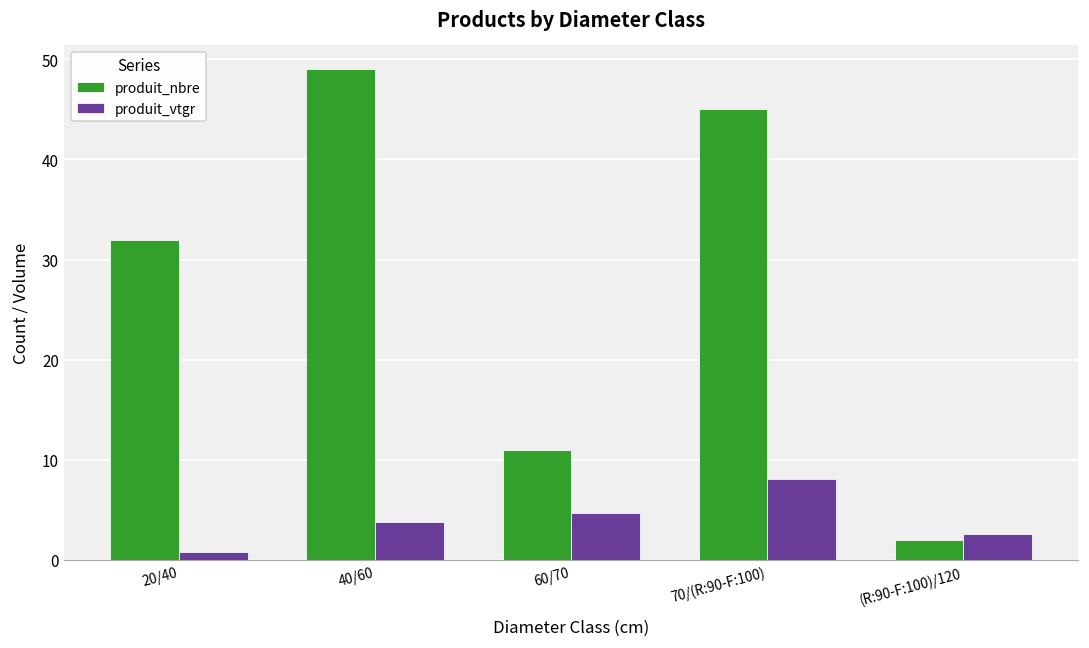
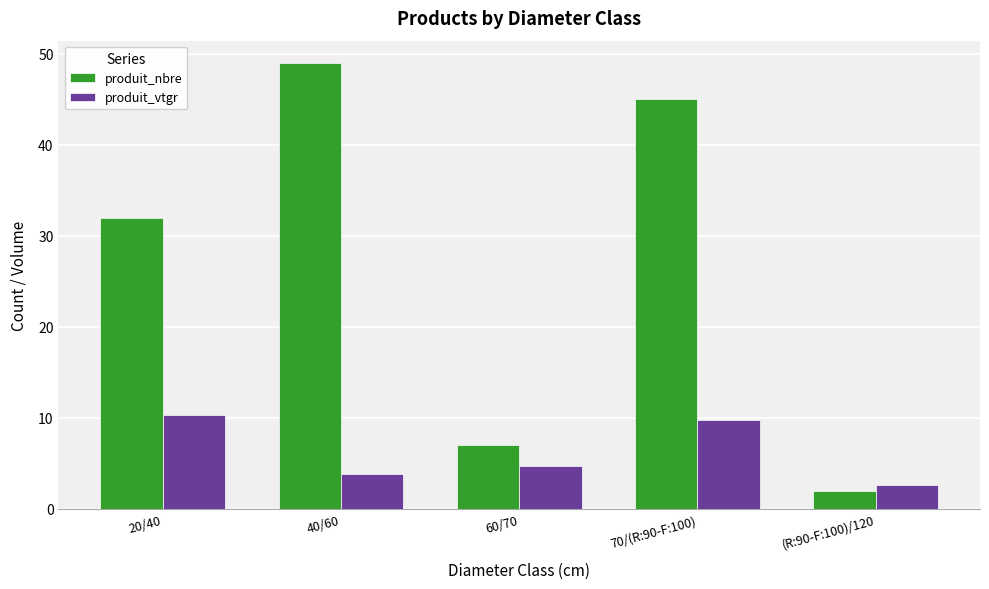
produit_vtgr, 20/40: 1 -> 10
produit_nbre, 60/70: 11 -> 7
produit_vtgr, 70/(R:90-F:100): 8 -> 10
